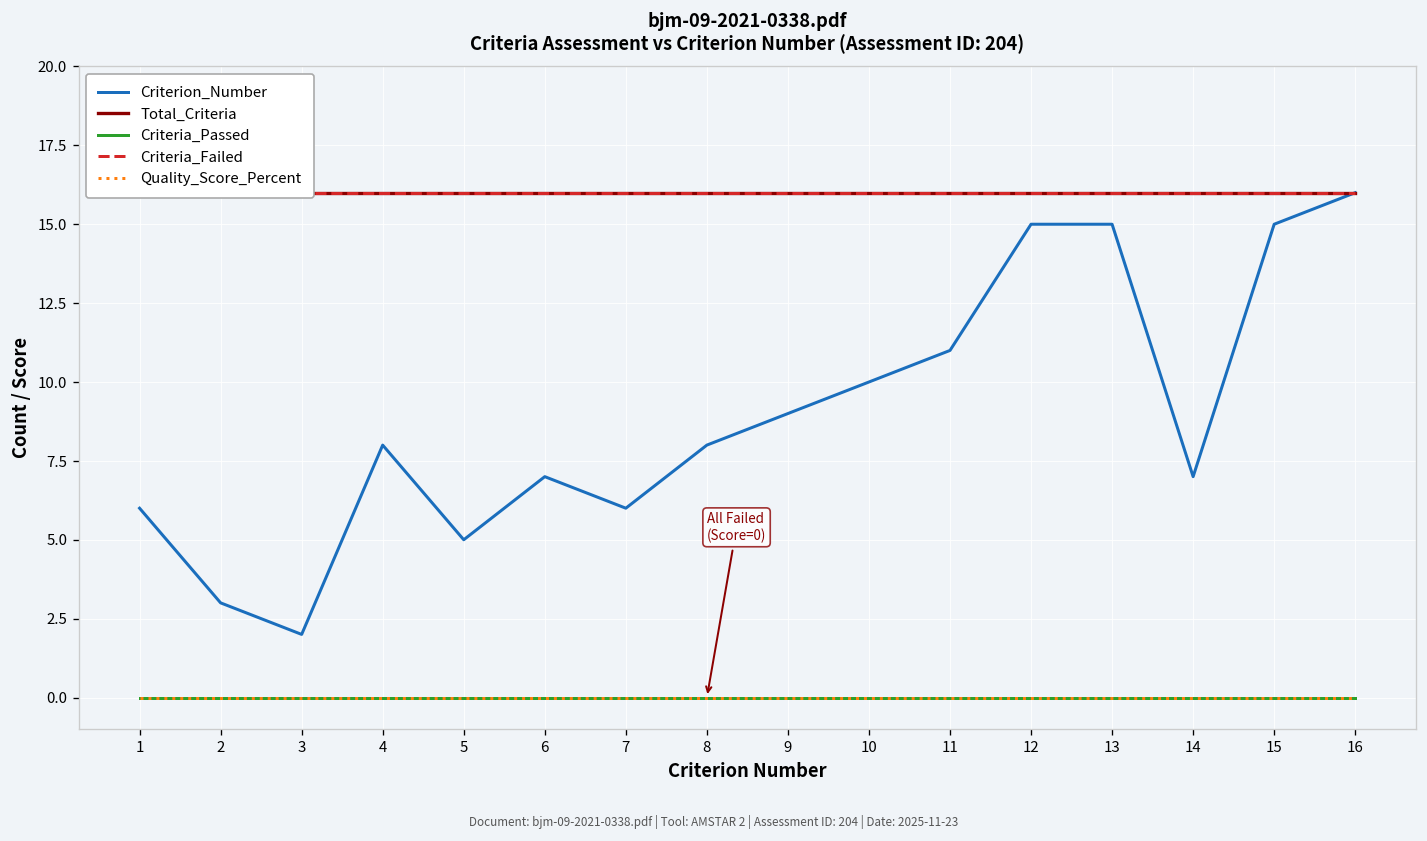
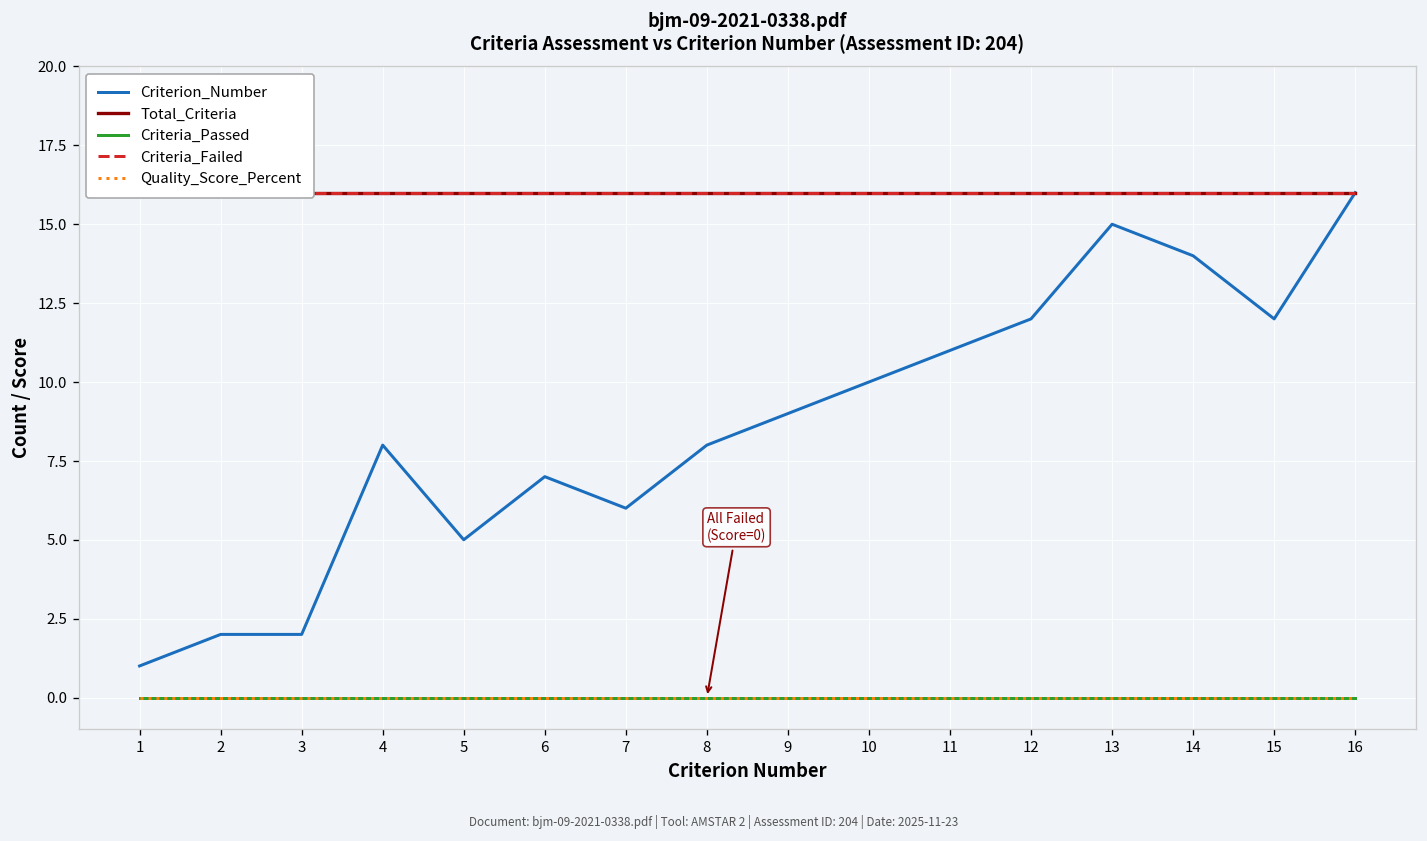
Criterion_Number, 1: 6 -> 1
Criterion_Number, 2: 3 -> 2
Criterion_Number, 12: 15 -> 12
Criterion_Number, 14: 7 -> 14
Criterion_Number, 15: 15 -> 12
